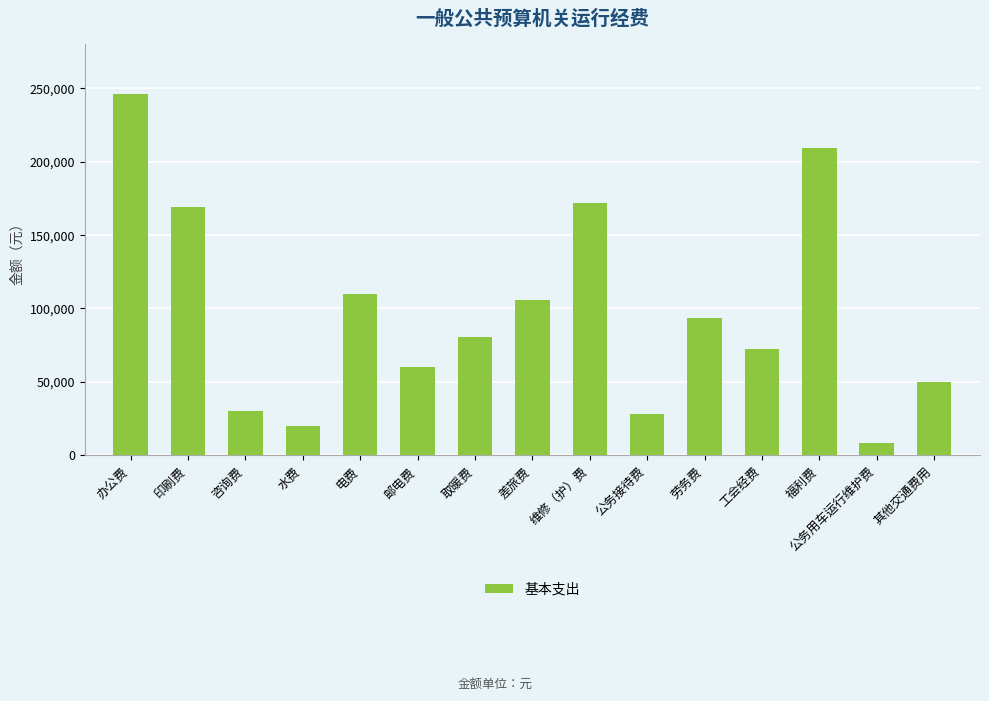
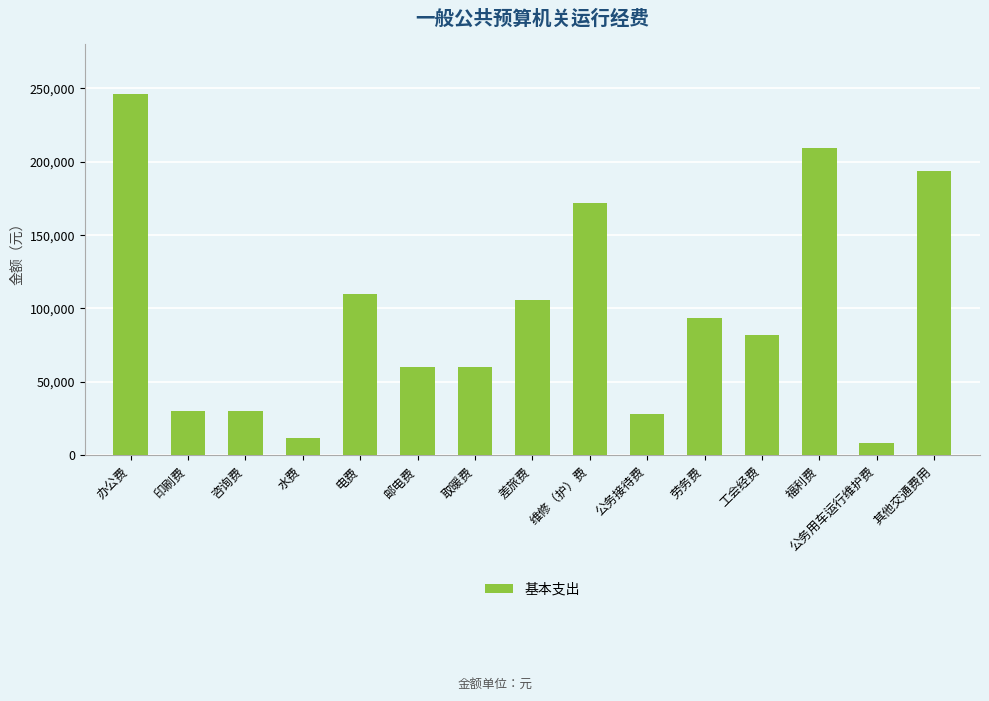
印刷费: 169,000 -> 30,000
水费: 20,000 -> 12,000
取暖费: 80,000 -> 60,000
工会经费: 72,000 -> 82,000
其他交通费用: 50,000 -> 194,000
